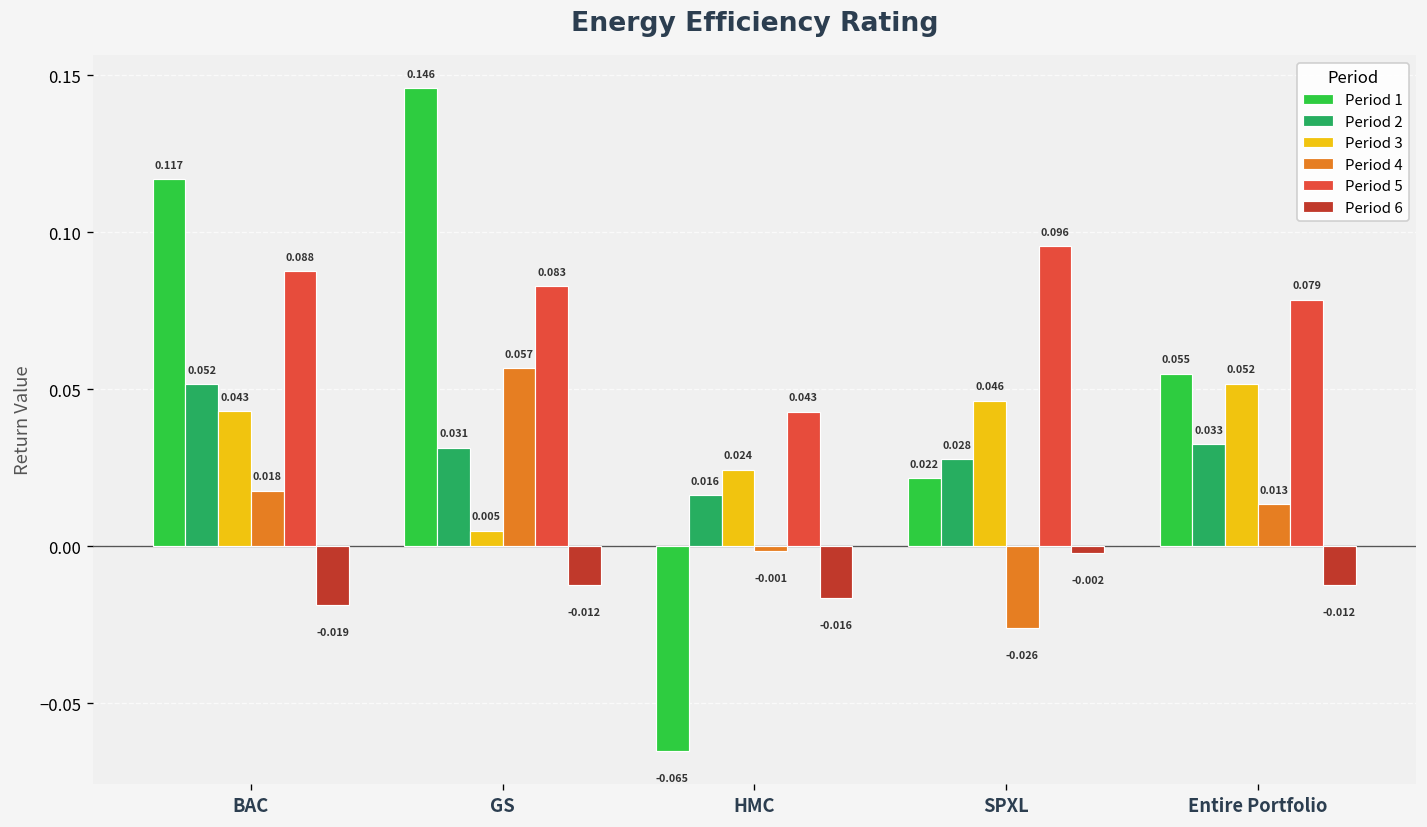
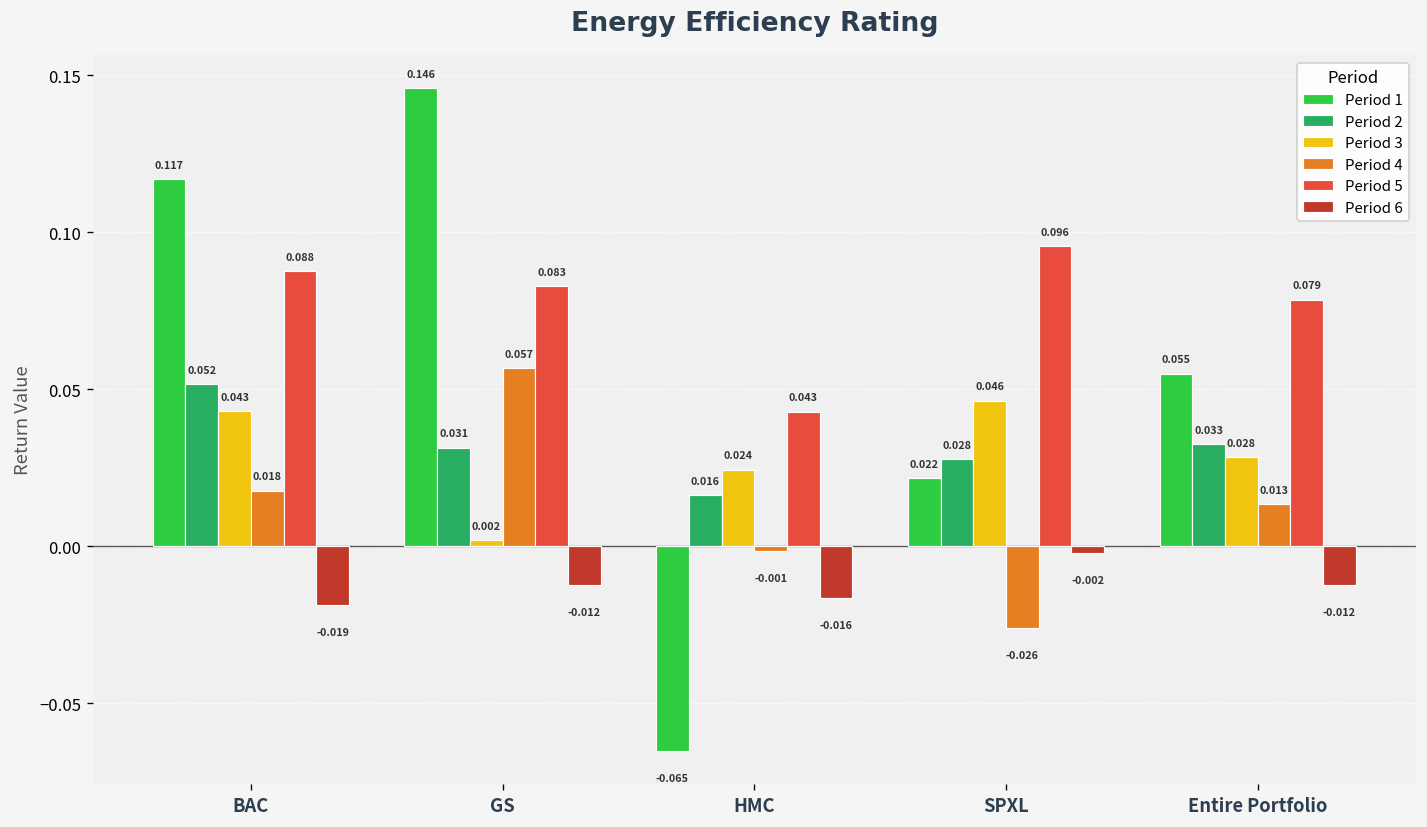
Period 3, GS: 0.005 -> 0.002
Period 3, Entire Portfolio: 0.052 -> 0.028
